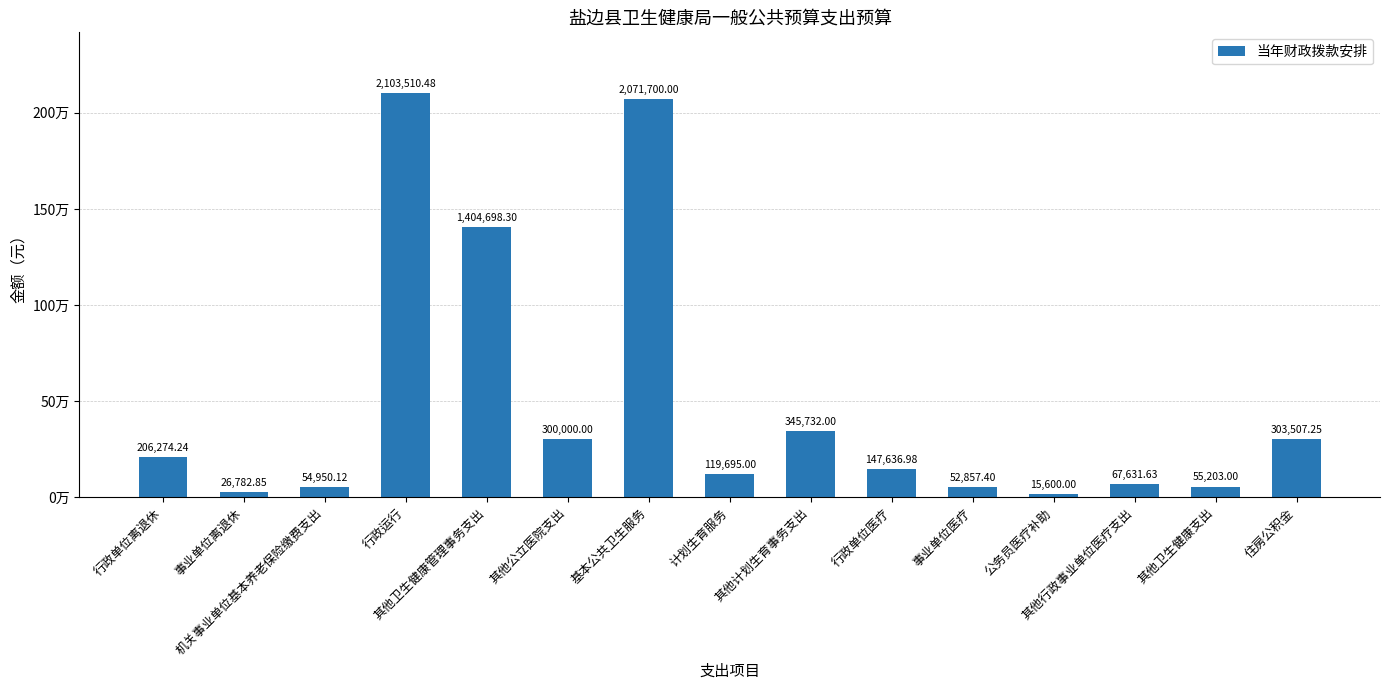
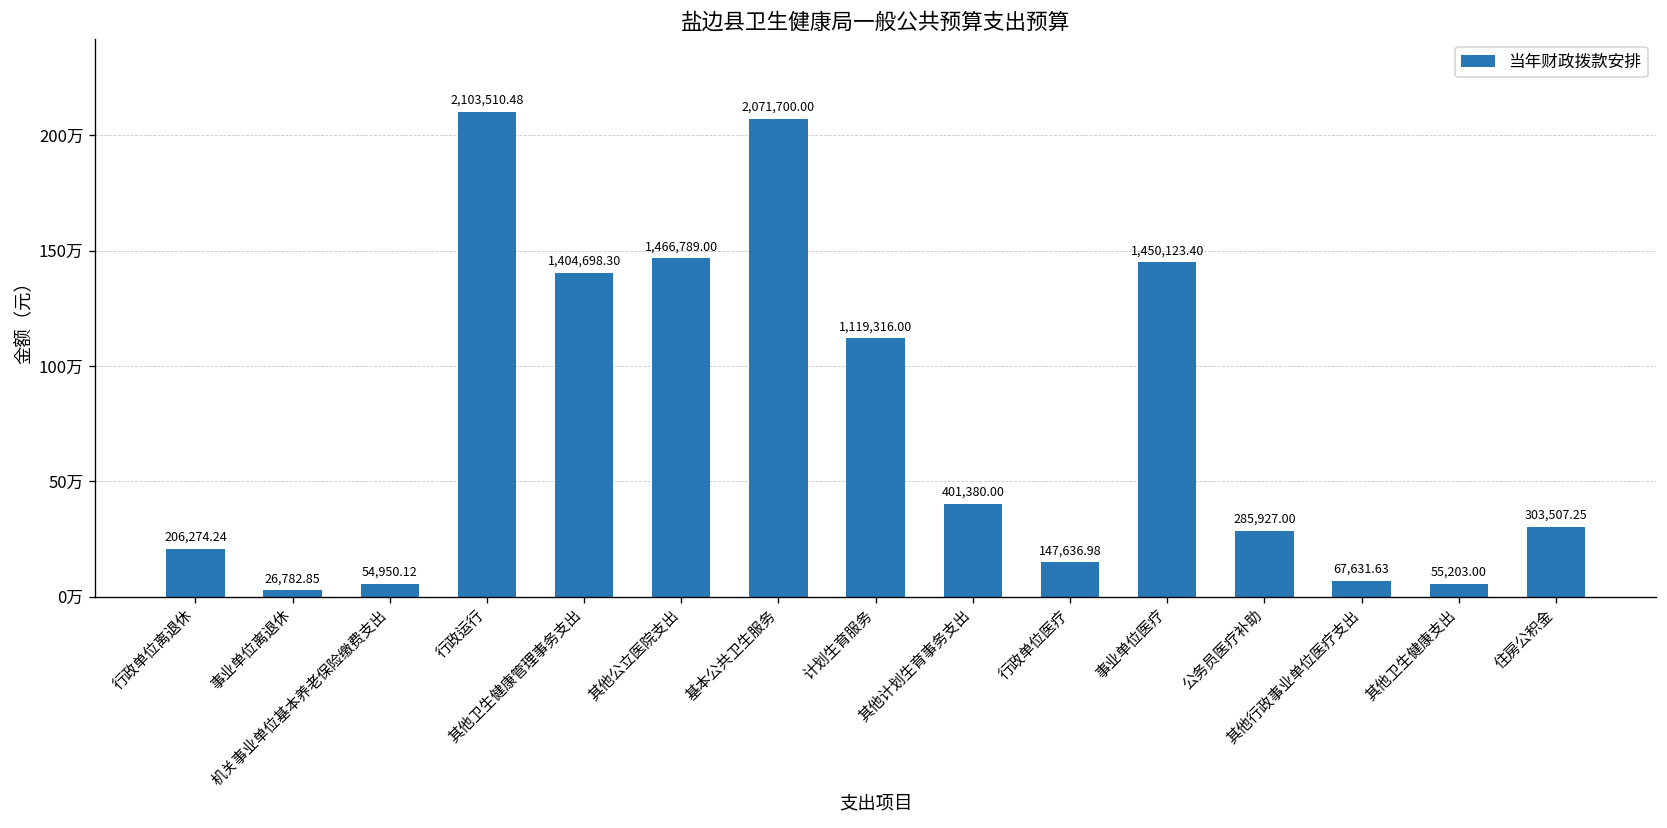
其他公立医院支出: 300,000.00 -> 1,466,789.00
计划生育服务: 119,695.00 -> 1,119,316.00
其他计划生育事务支出: 345,732.00 -> 401,380.00
事业单位医疗: 52,857.40 -> 1,450,123.40
公务员医疗补助: 15,600.00 -> 285,927.00
